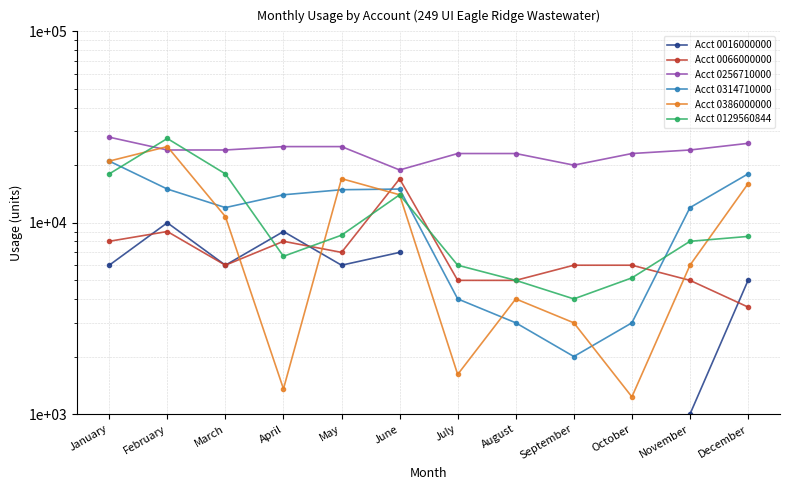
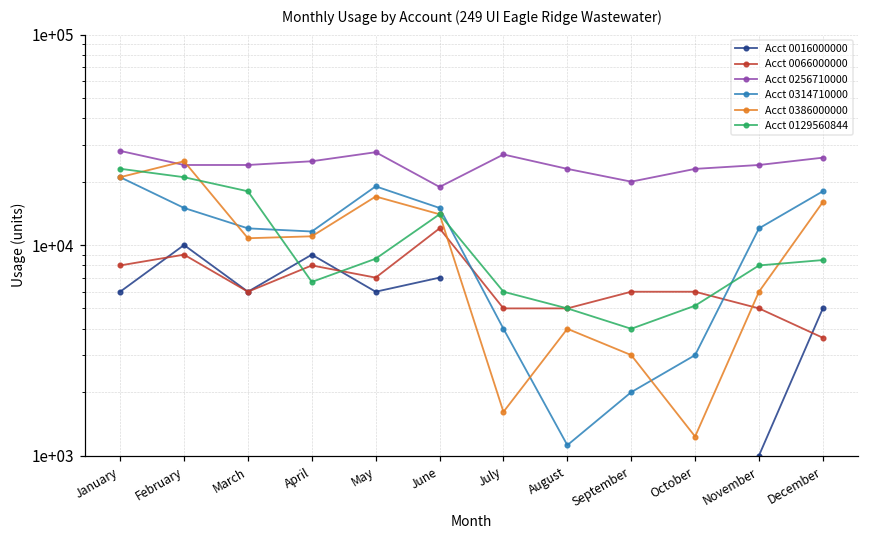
Acct 0129560844, January: 18000 -> 23000
Acct 0129560844, February: 28000 -> 21000
Acct 0314710000, April: 14000 -> 12000
Acct 0386000000, April: 1400 -> 11000
Acct 0256710000, May: 25000 -> 28000
Acct 0314710000, May: 15000 -> 19000
Acct 0066000000, June: 17000 -> 12000
Acct 0256710000, July: 23000 -> 27000
Acct 0314710000, August: 3000 -> 1100
